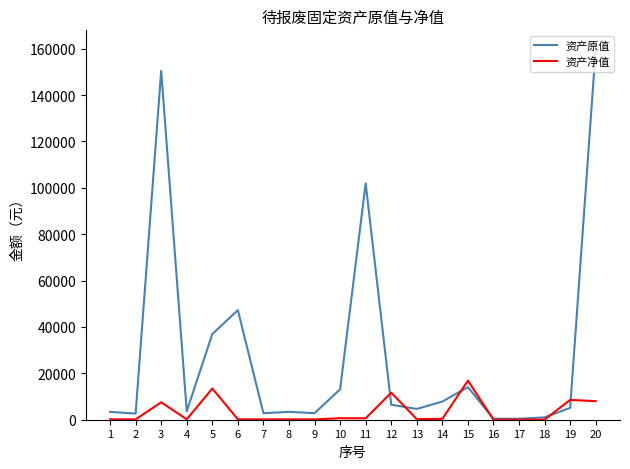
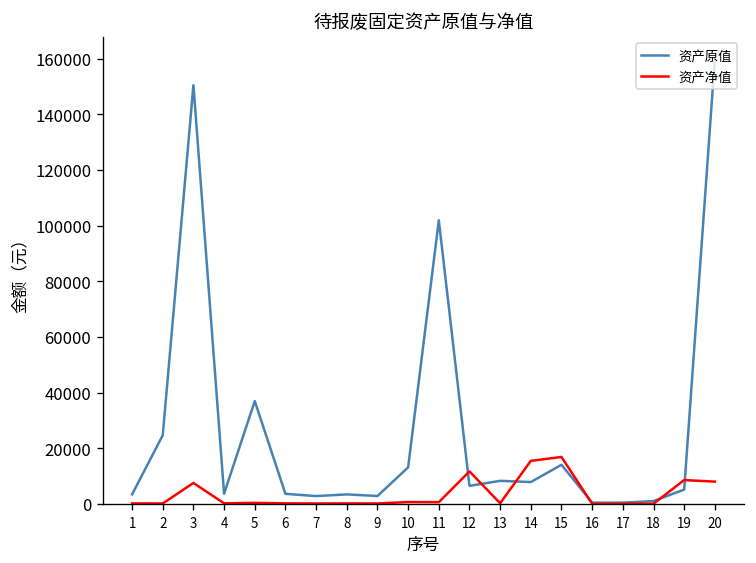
资产原值, 2: 3000 -> 25000
资产净值, 5: 13000 -> 0
资产原值, 6: 47000 -> 4000
资产原值, 13: 5000 -> 8000
资产净值, 14: 0 -> 15000
